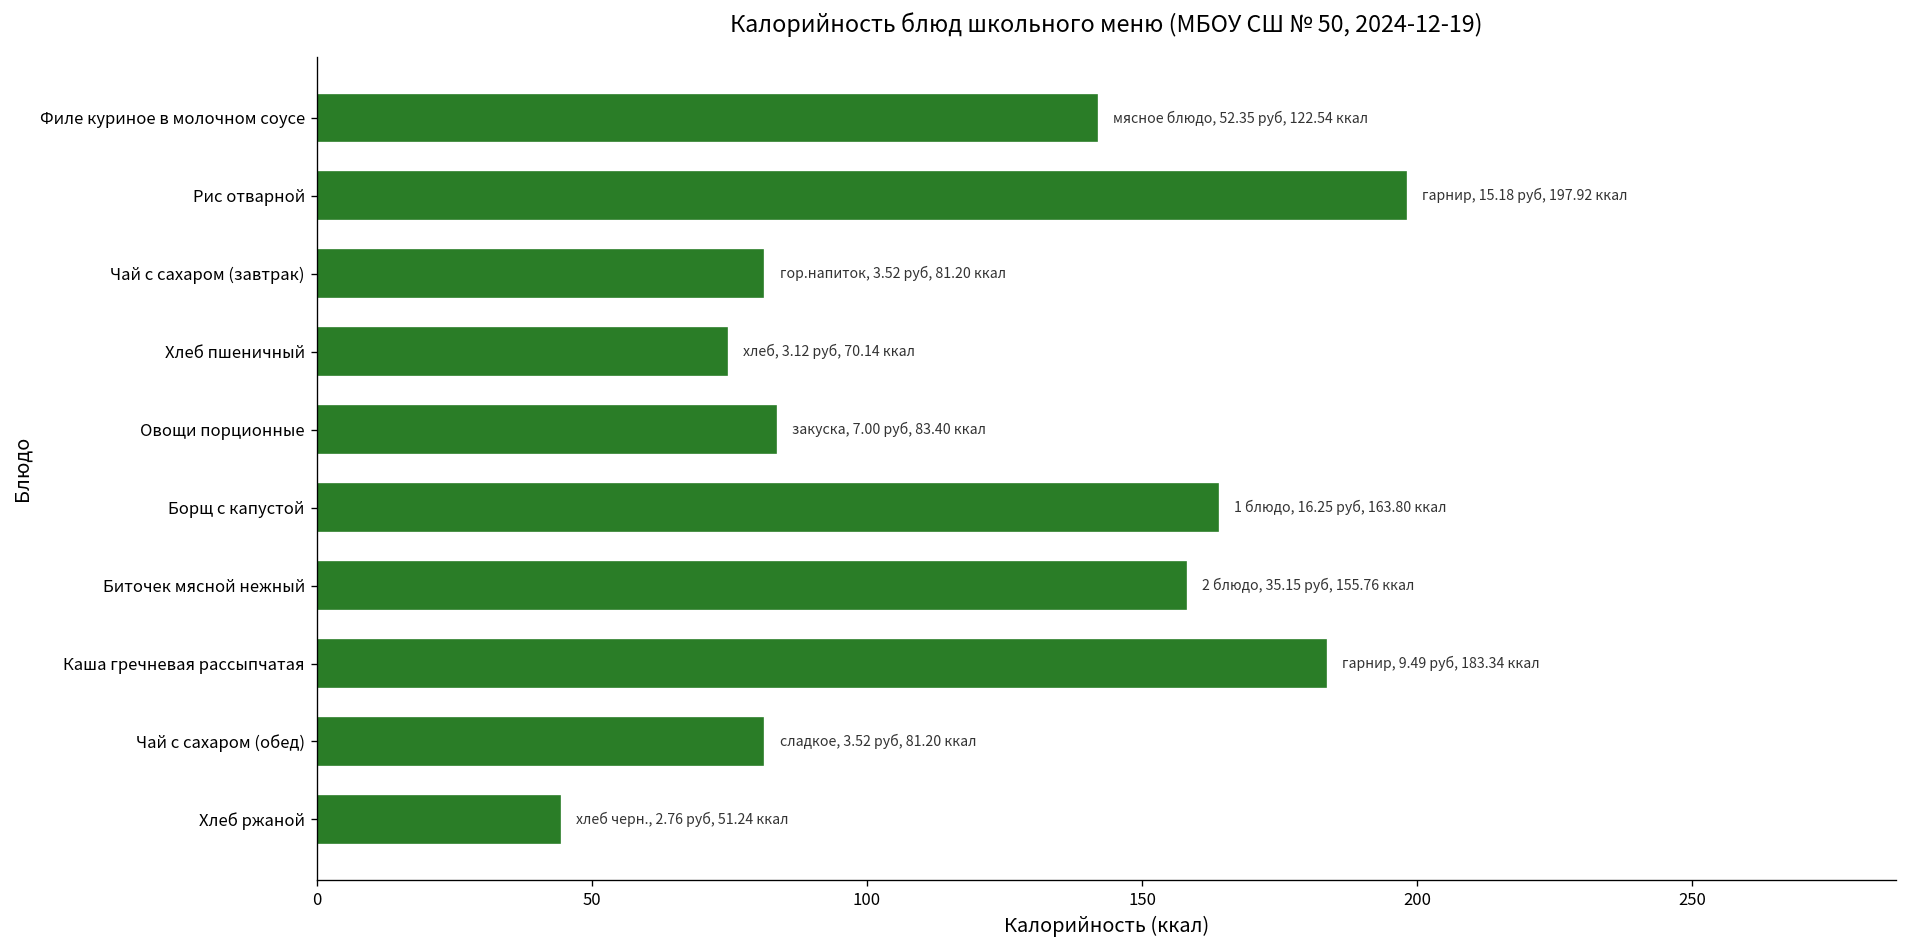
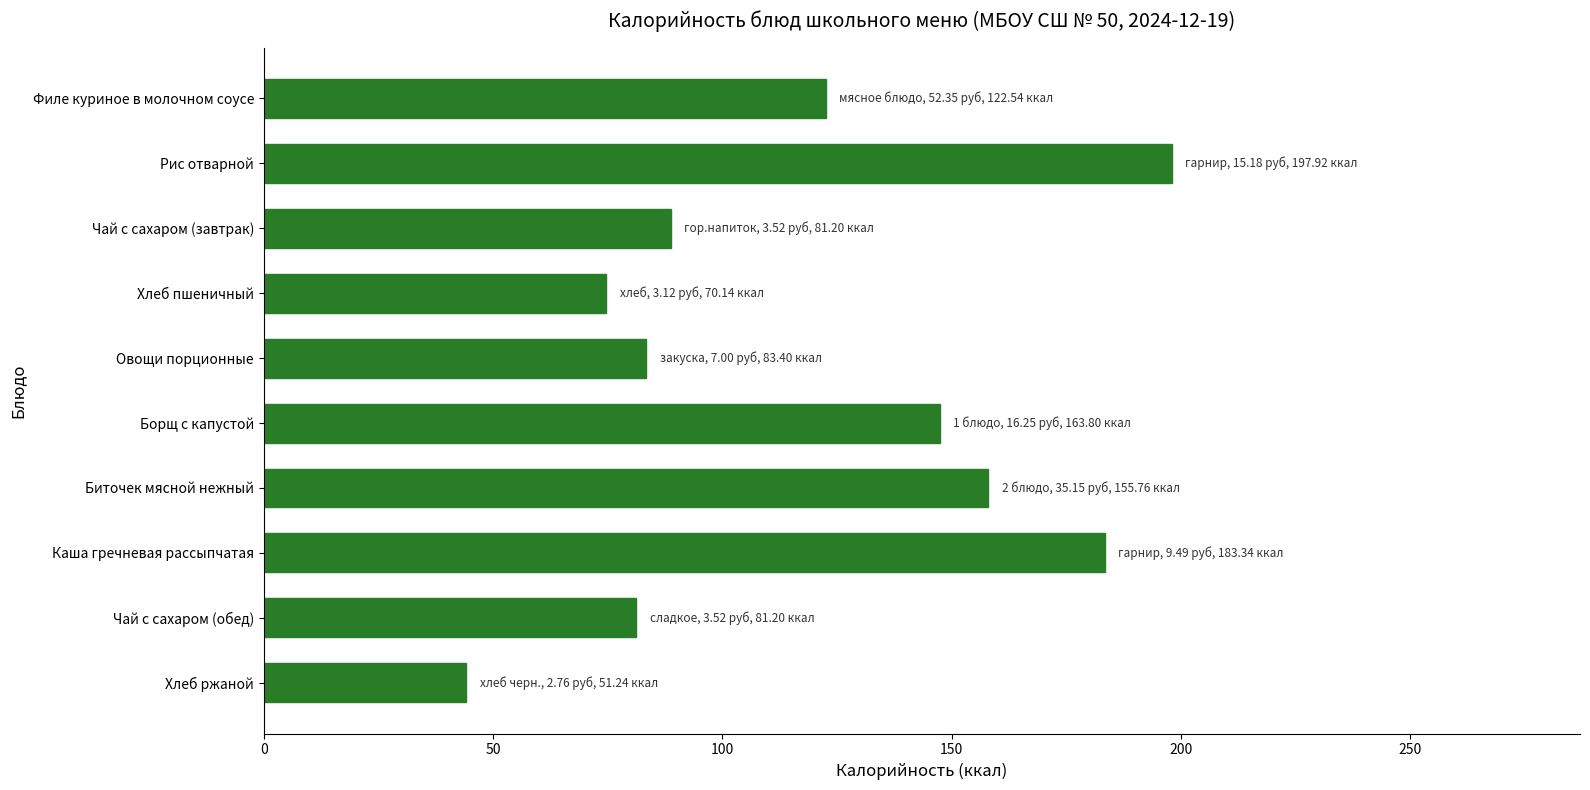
Филе куриное в молочном соусе: 142 -> 123
Чай с сахаром (завтрак): 81 -> 89
Борщ с капустой: 164 -> 147
